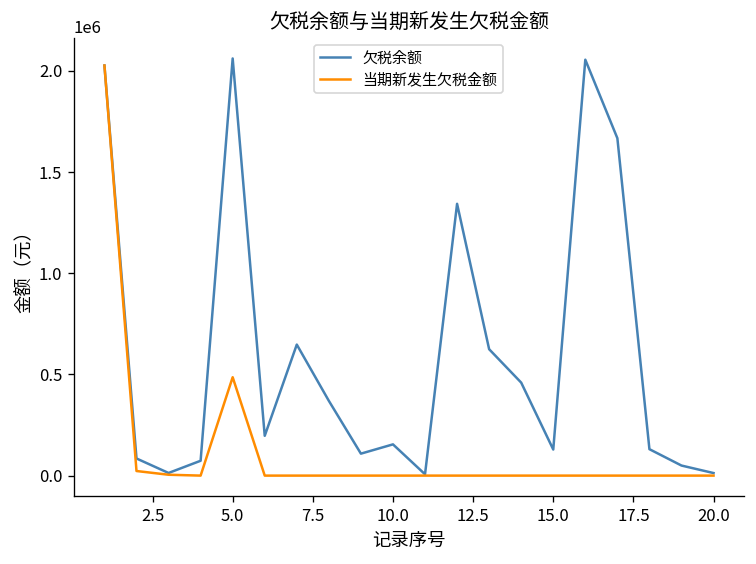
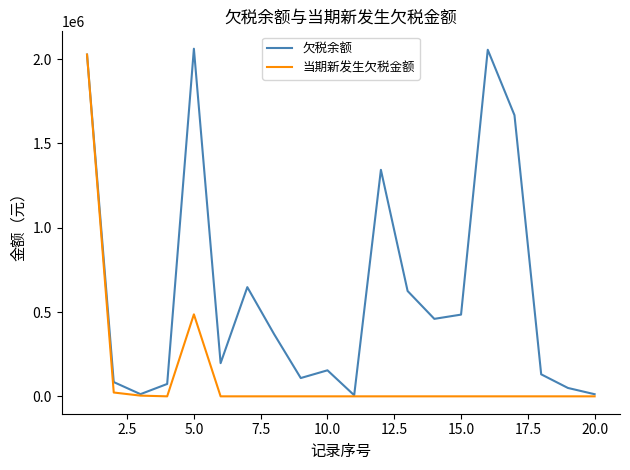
欠税余额, 15.0: 130000 -> 480000
